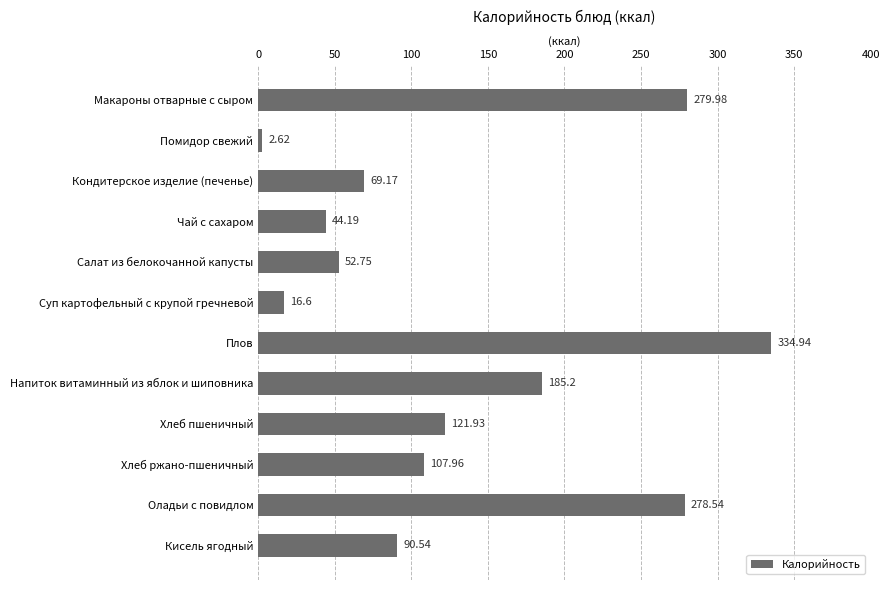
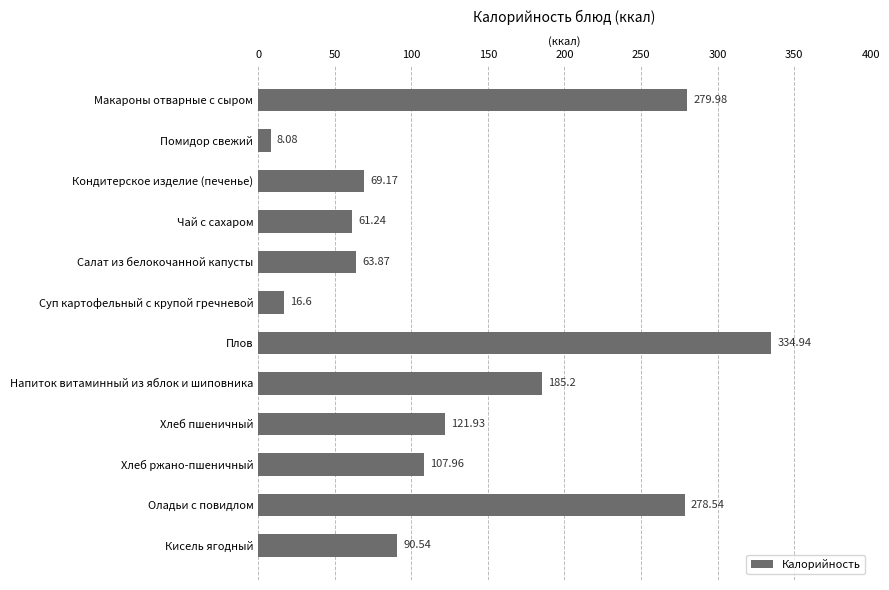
Помидор свежий: 2.62 -> 8.08
Чай с сахаром: 44.19 -> 61.24
Салат из белокочанной капусты: 52.75 -> 63.87
